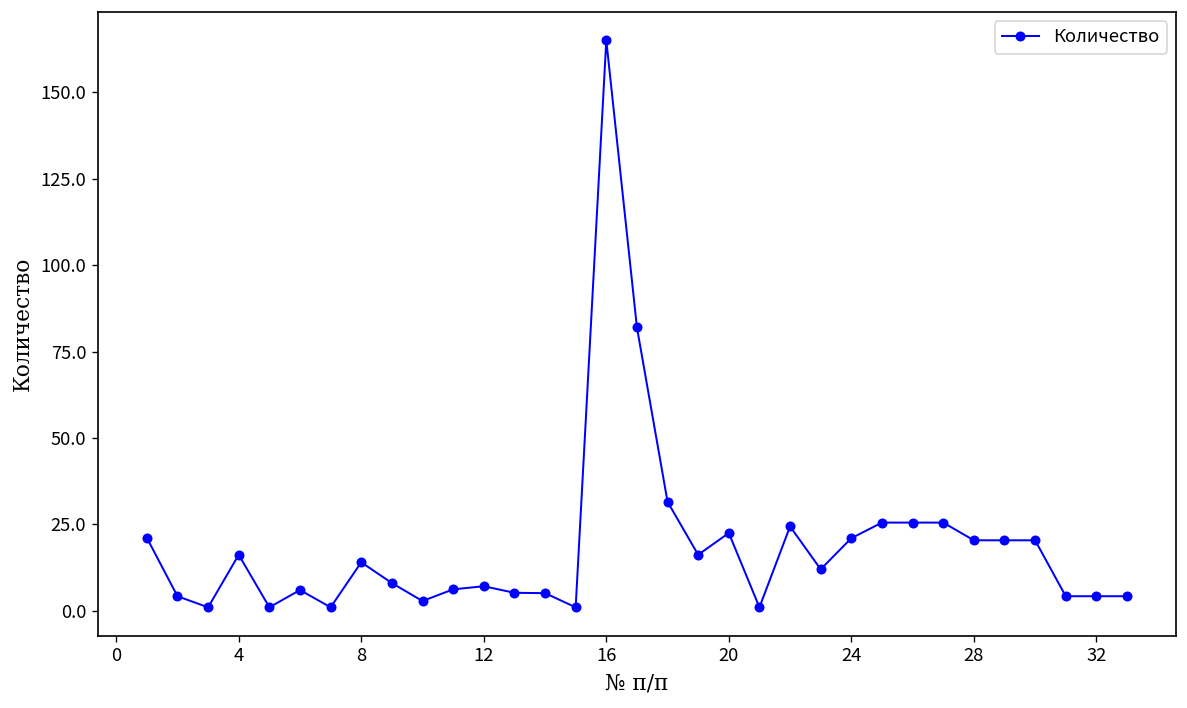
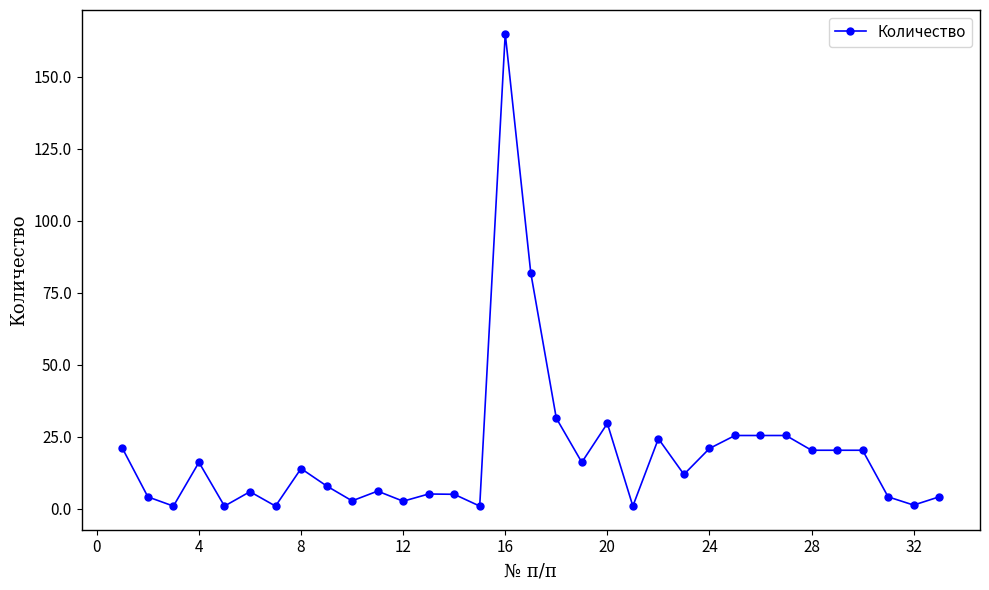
12: 7 -> 3
20: 23 -> 30
32: 4 -> 1
